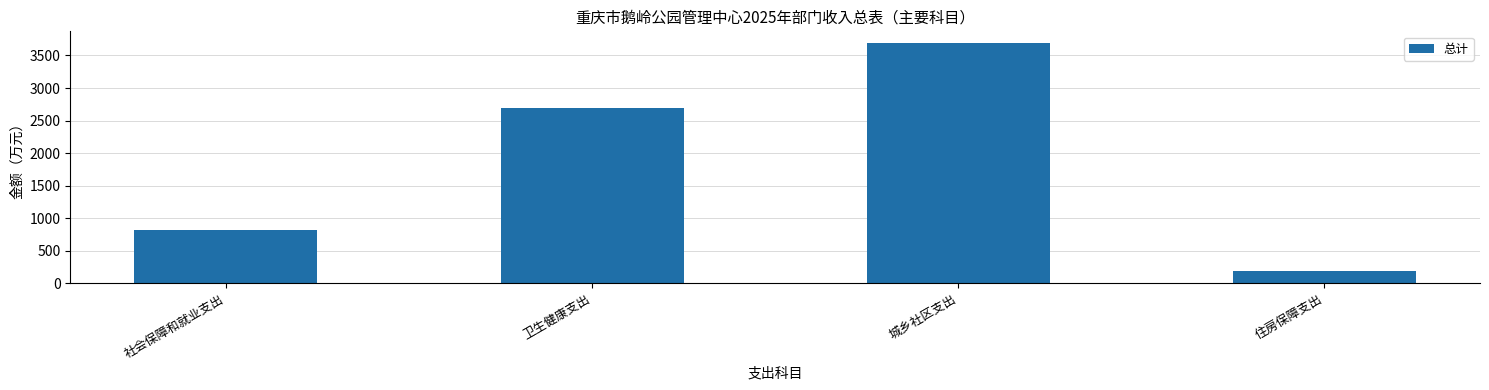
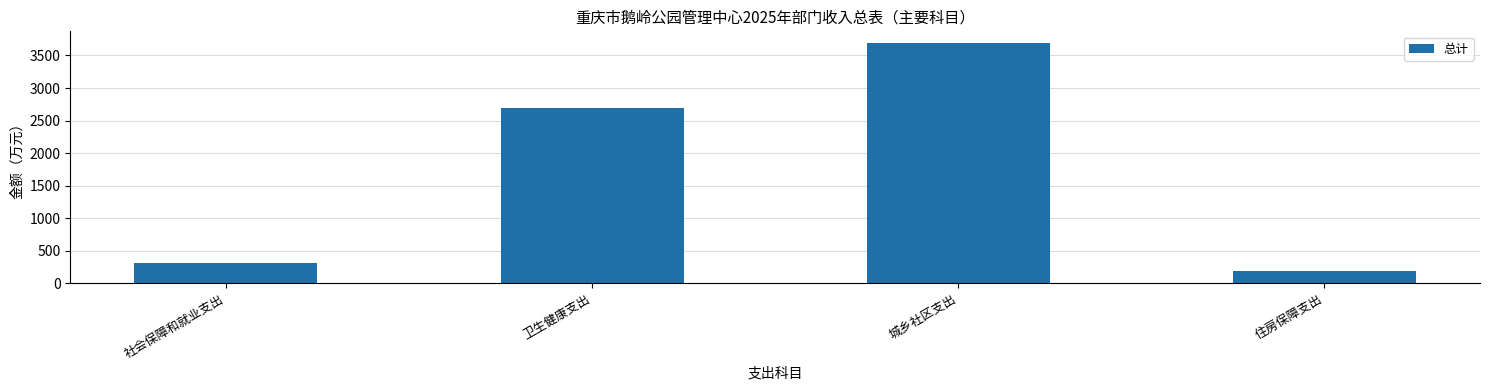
社会保障和就业支出: 800 -> 300
